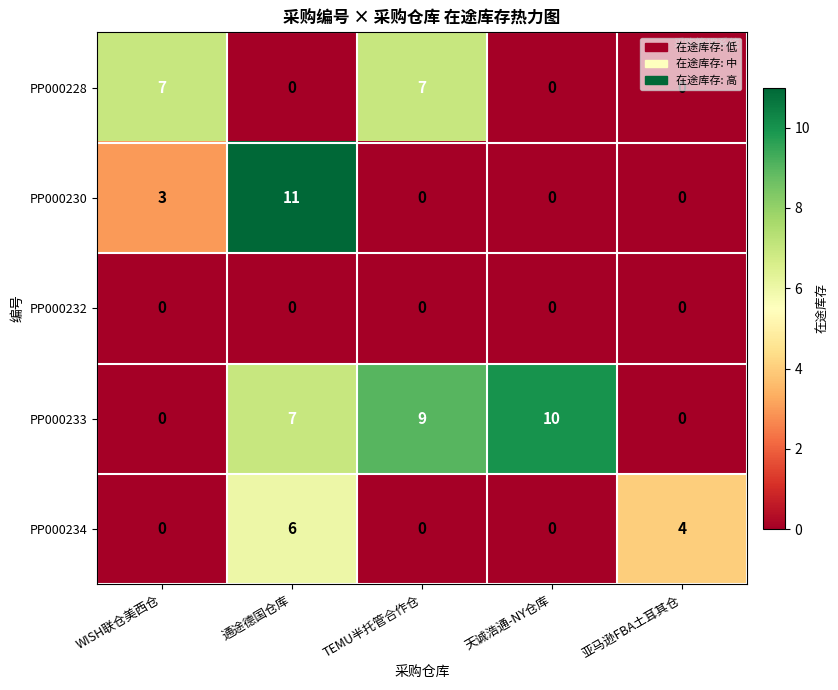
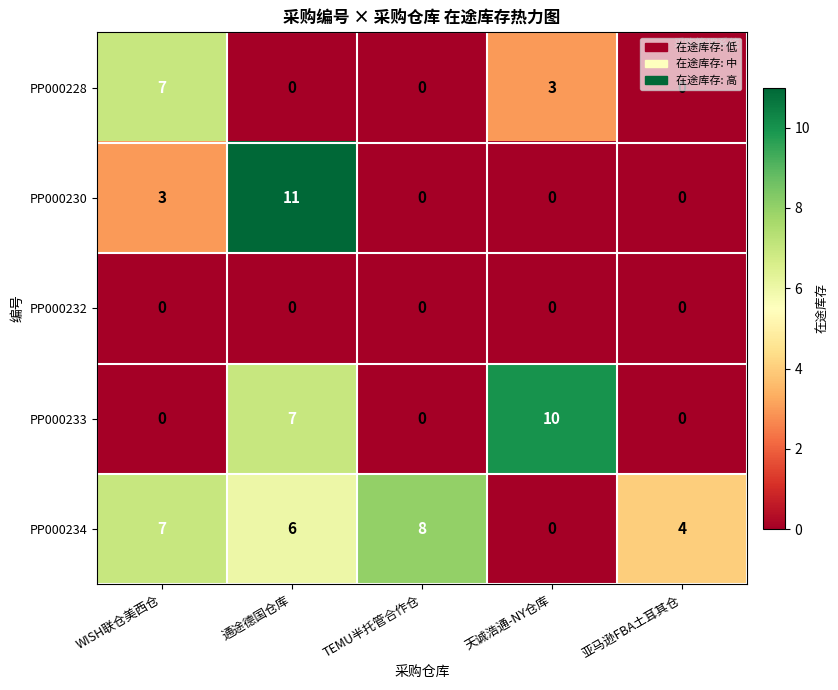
PP000228, TEMU半托管合作仓: 7 -> 0
PP000228, 天诚浩通-NY仓库: 0 -> 3
PP000233, TEMU半托管合作仓: 9 -> 0
PP000234, WISH联仓美西仓: 0 -> 7
PP000234, TEMU半托管合作仓: 0 -> 8
